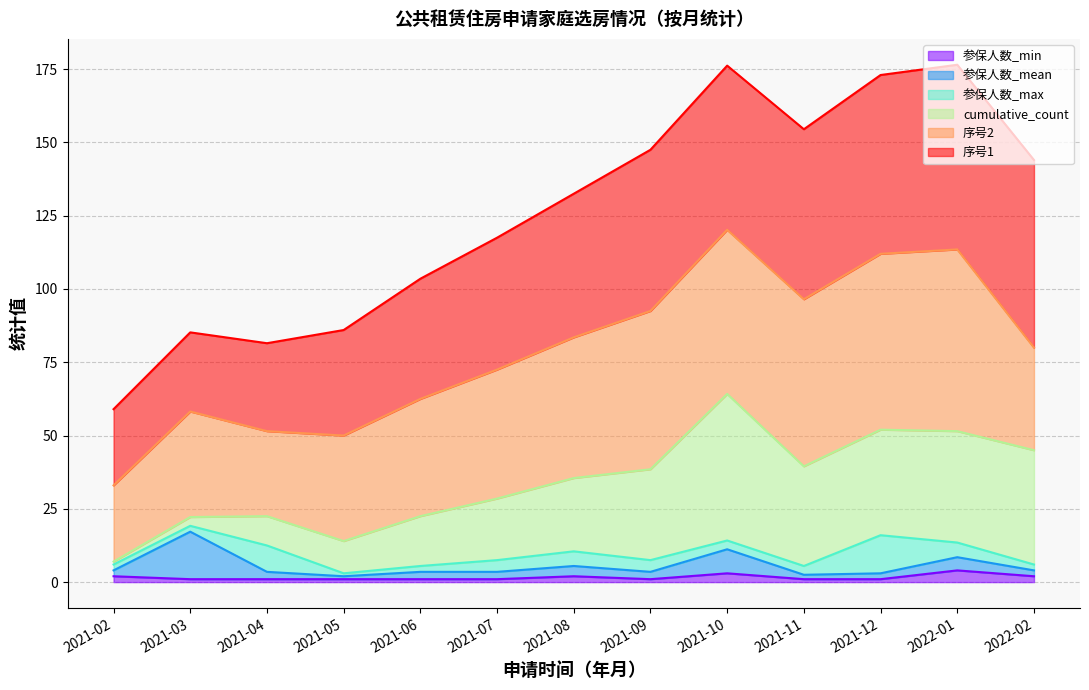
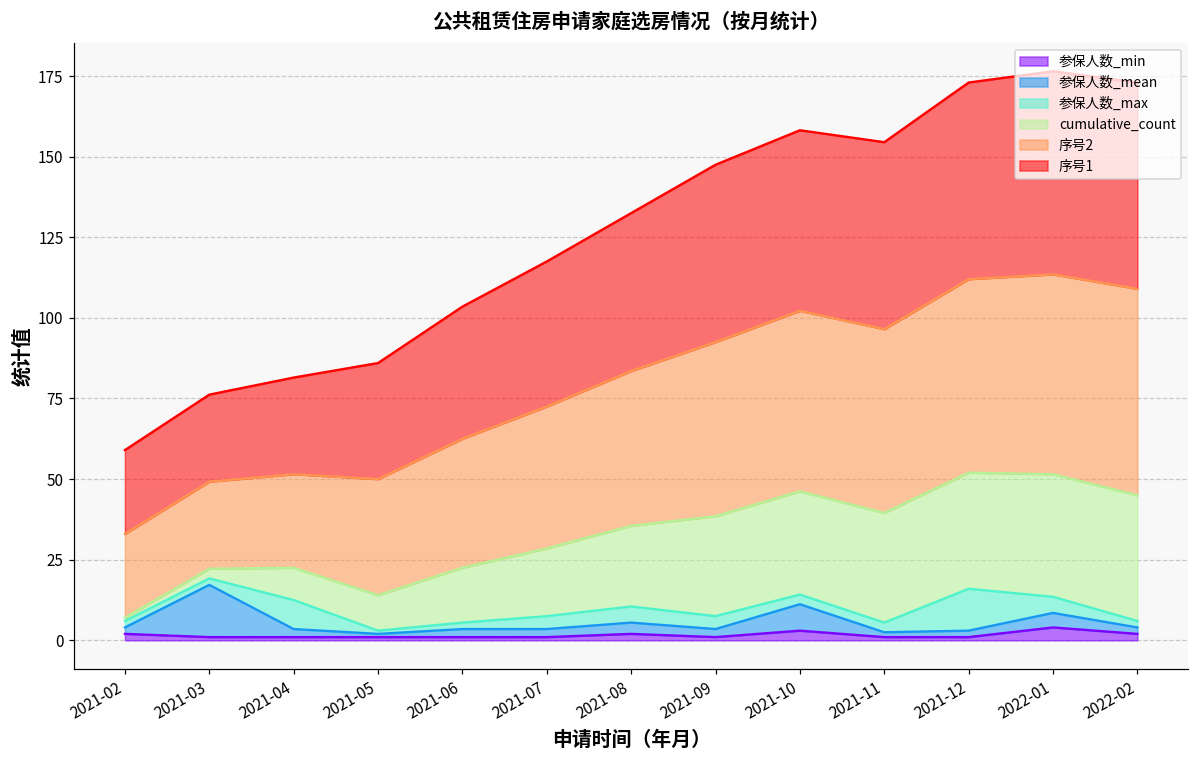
序号2, 2021-03: 36 -> 27
cumulative_count, 2021-10: 50 -> 32
序号2, 2022-02: 35 -> 64
